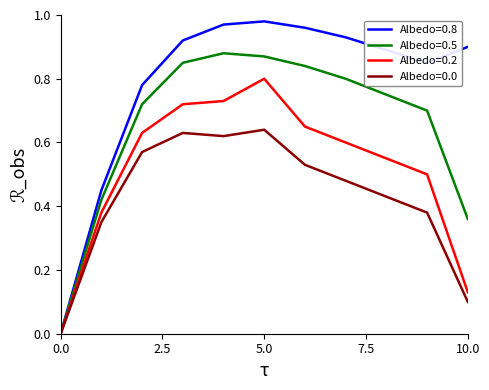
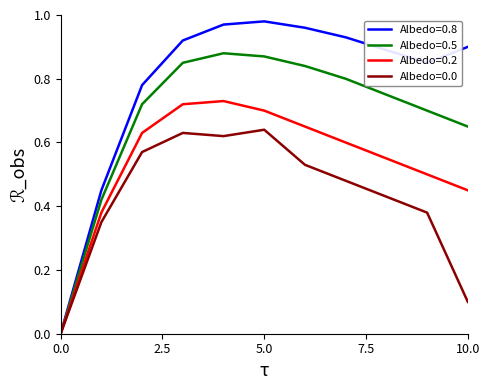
Albedo=0.2, 5.0: 0.8 -> 0.7
Albedo=0.5, 10.0: 0.36 -> 0.65
Albedo=0.2, 10.0: 0.13 -> 0.45
